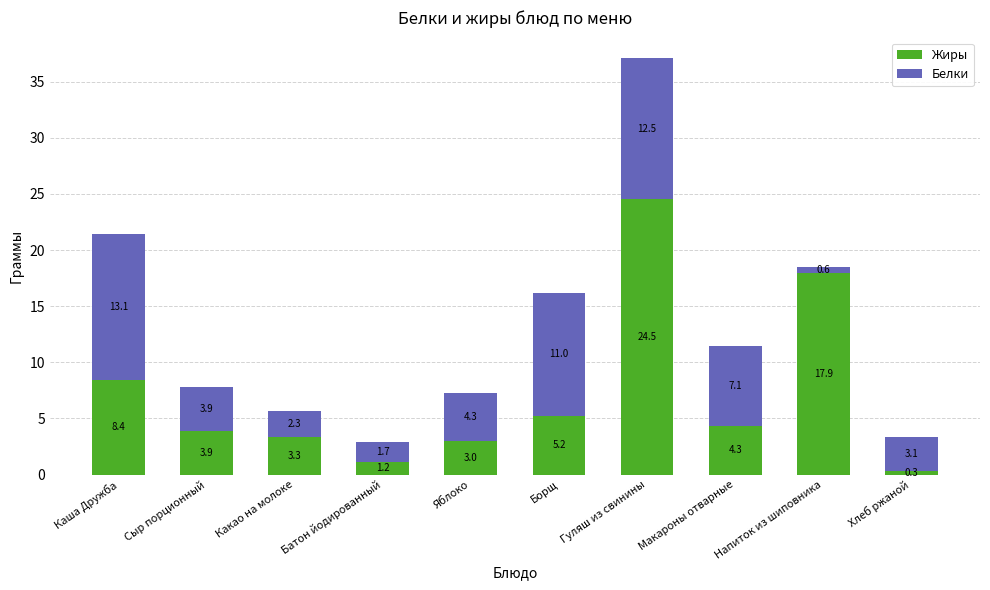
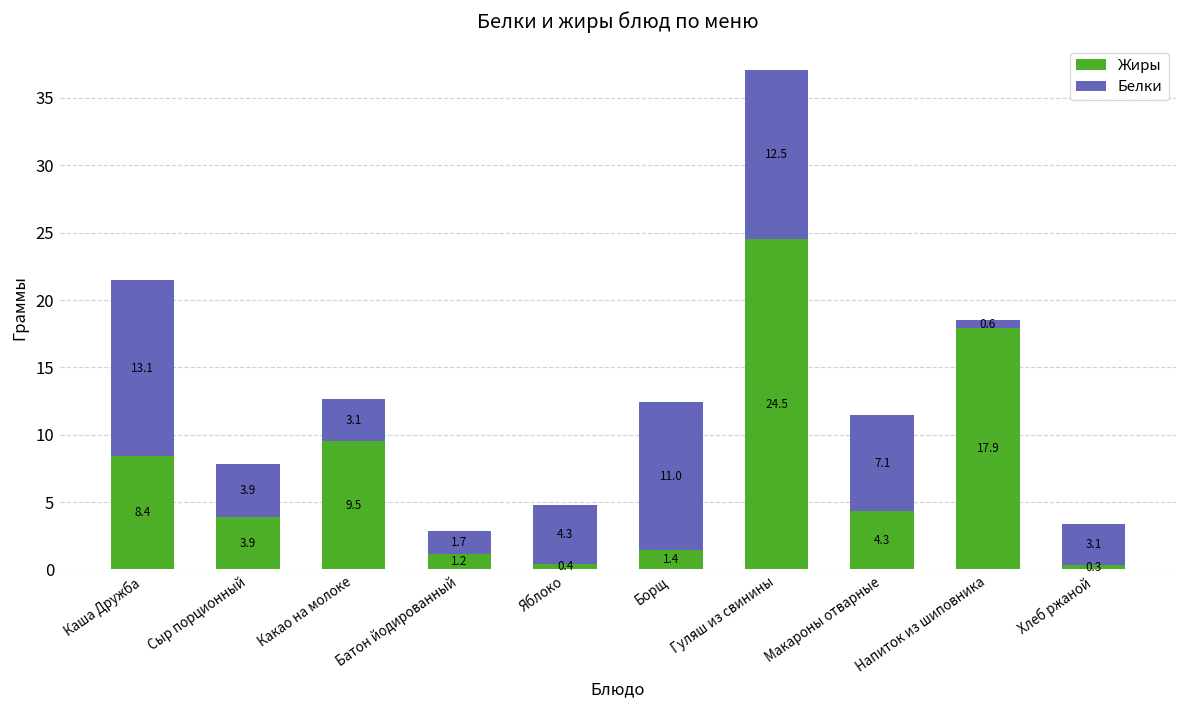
Жиры, Какао на молоке: 3.3 -> 9.5
Белки, Какао на молоке: 2.3 -> 3.1
Жиры, Яблоко: 3.0 -> 0.4
Жиры, Борщ: 5.2 -> 1.4
